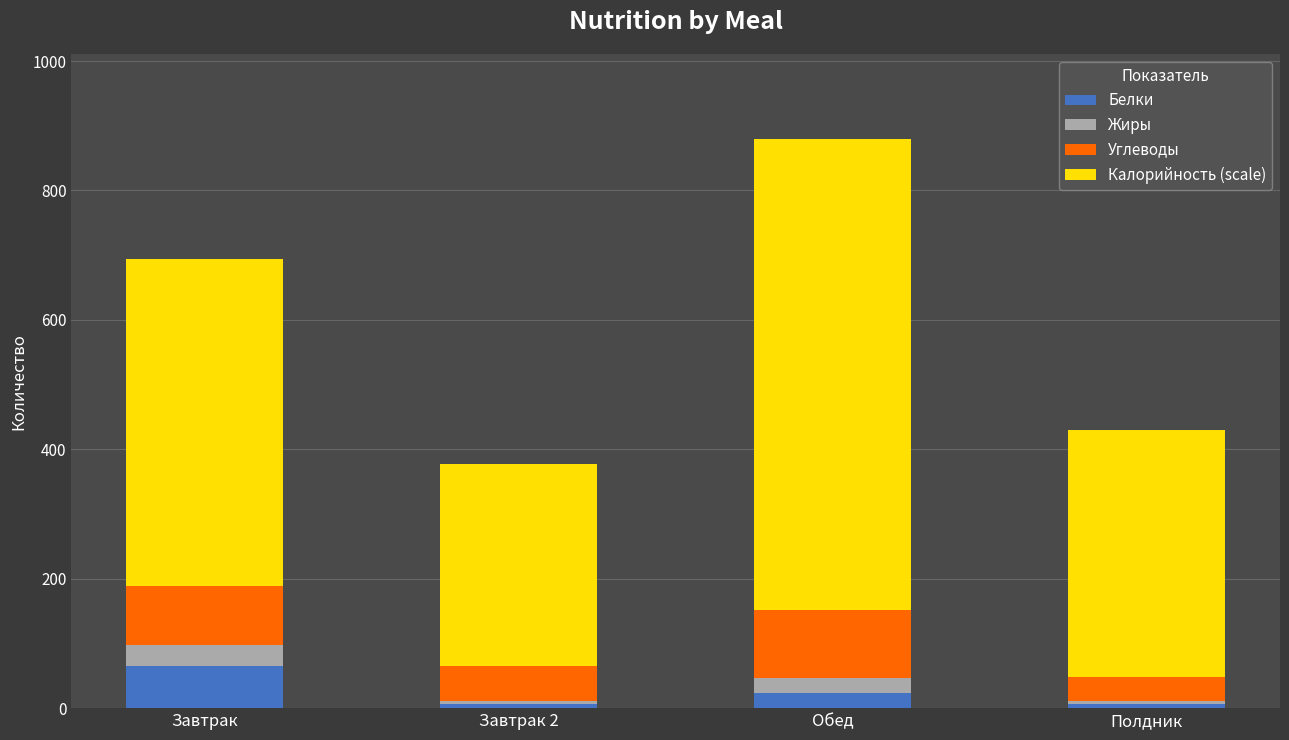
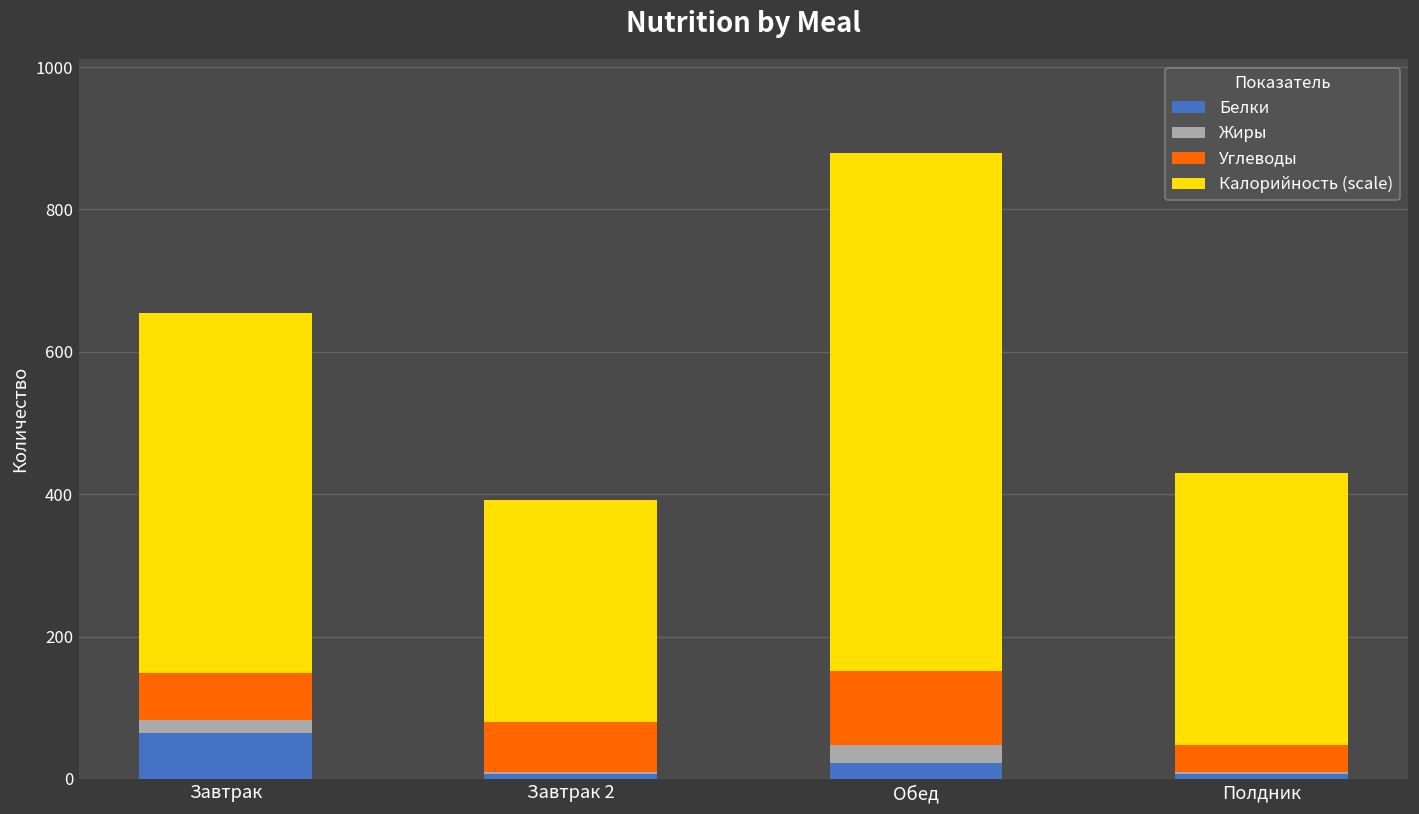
Жиры, Завтрак: 30 -> 20
Углеводы, Завтрак: 90 -> 60
Углеводы, Завтрак 2: 60 -> 70
